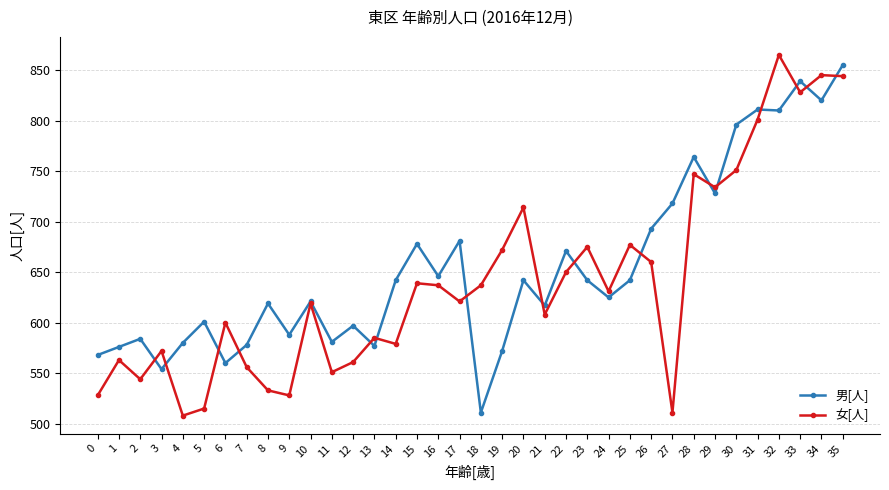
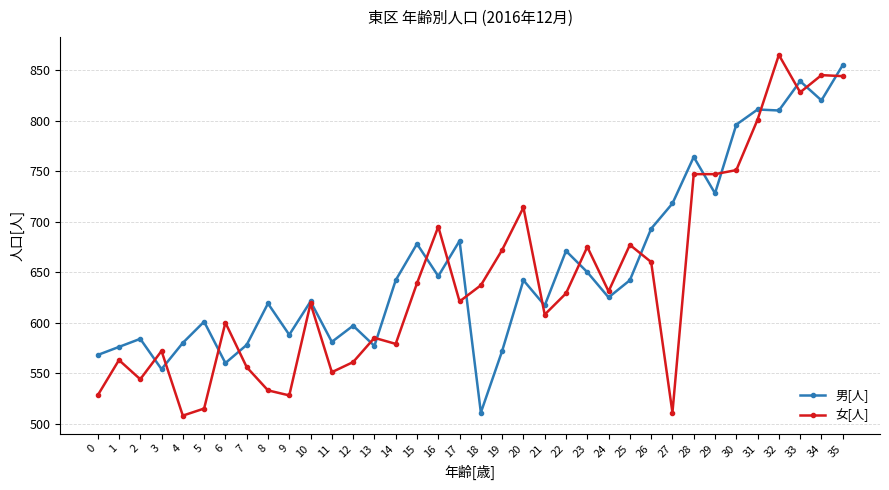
女[人], 16: 637 -> 695
女[人], 22: 650 -> 629
男[人], 23: 642 -> 650
女[人], 29: 734 -> 747
